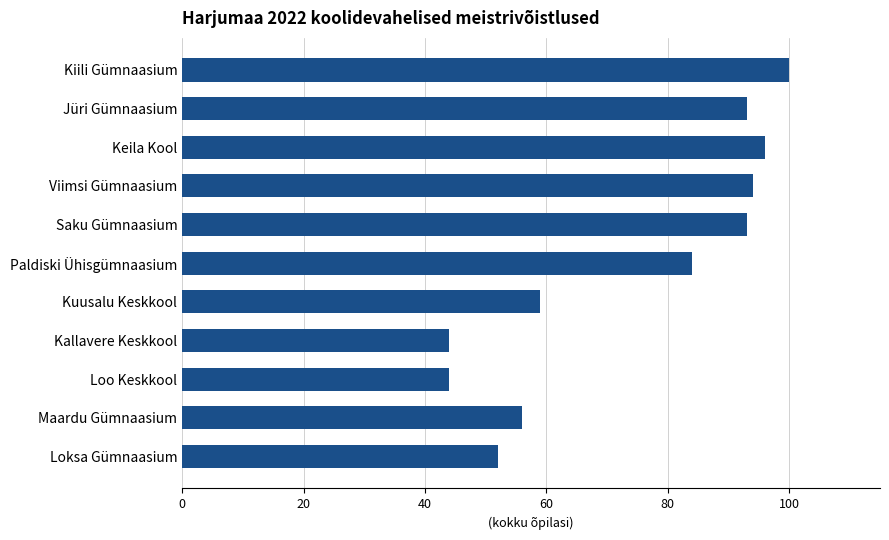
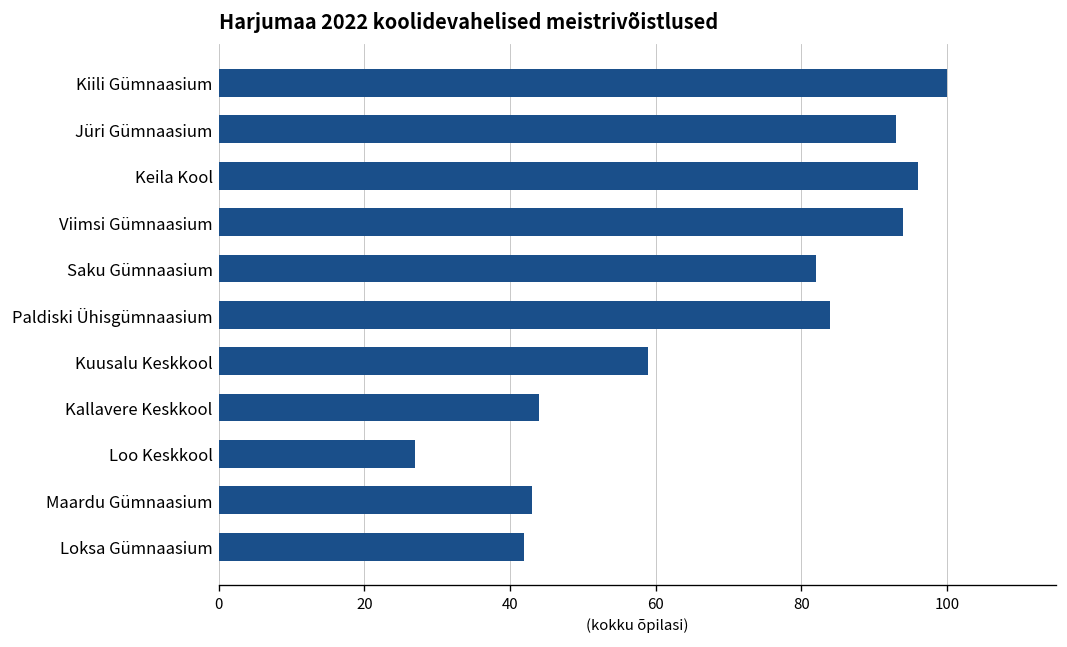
Saku Gümnaasium: 93 -> 82
Loo Keskkool: 44 -> 27
Maardu Gümnaasium: 56 -> 43
Loksa Gümnaasium: 52 -> 42
